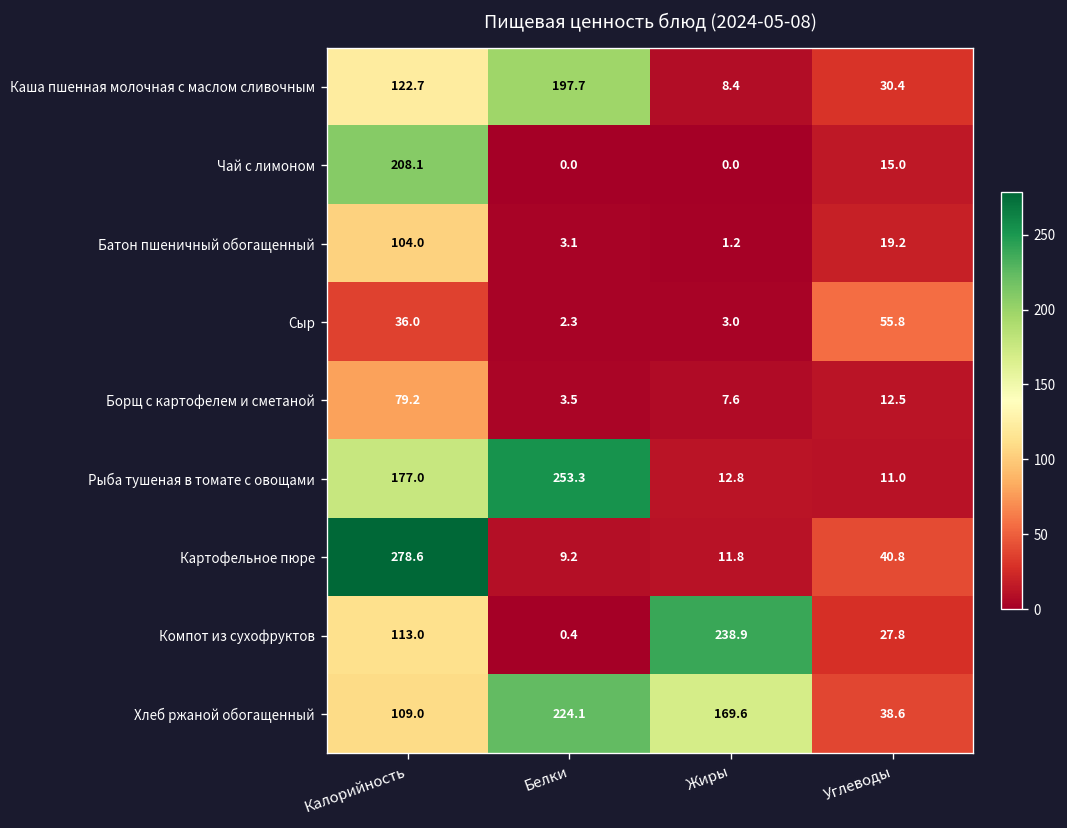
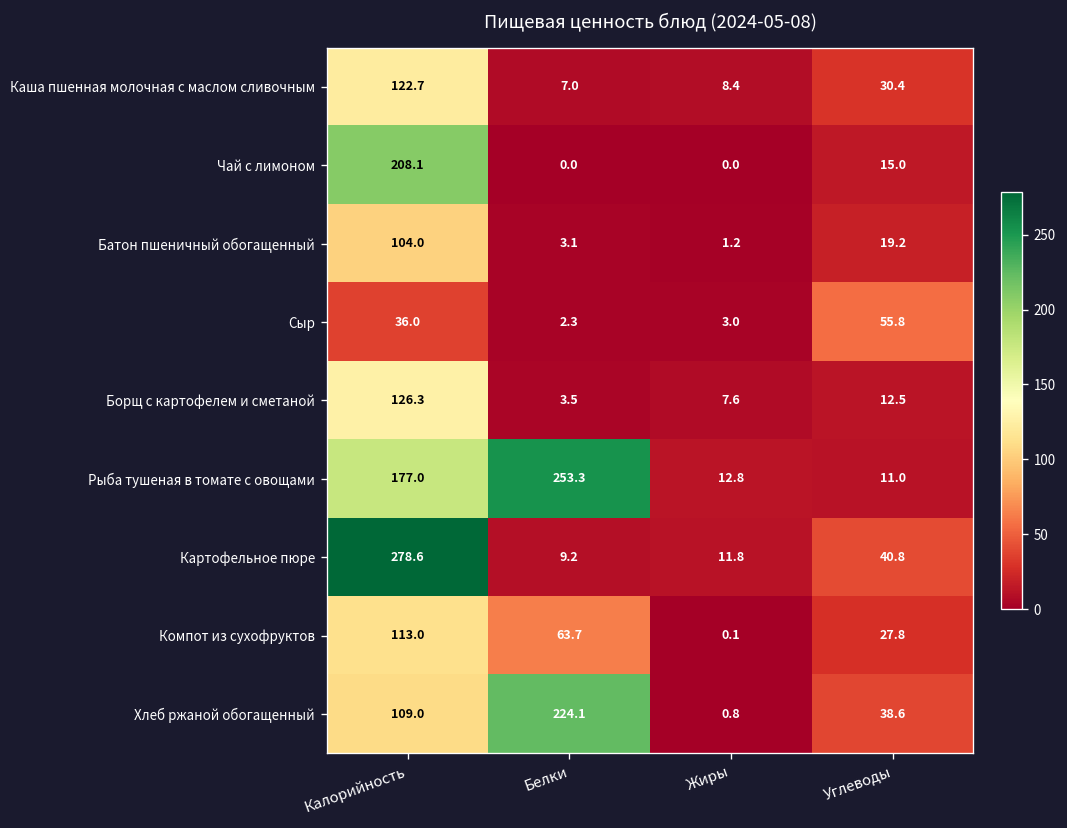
Каша пшенная молочная с маслом сливочным, Белки: 197.7 -> 7.0
Борщ с картофелем и сметаной, Калорийность: 79.2 -> 126.3
Компот из сухофруктов, Белки: 0.4 -> 63.7
Компот из сухофруктов, Жиры: 238.9 -> 0.1
Хлеб ржаной обогащенный, Жиры: 169.6 -> 0.8
